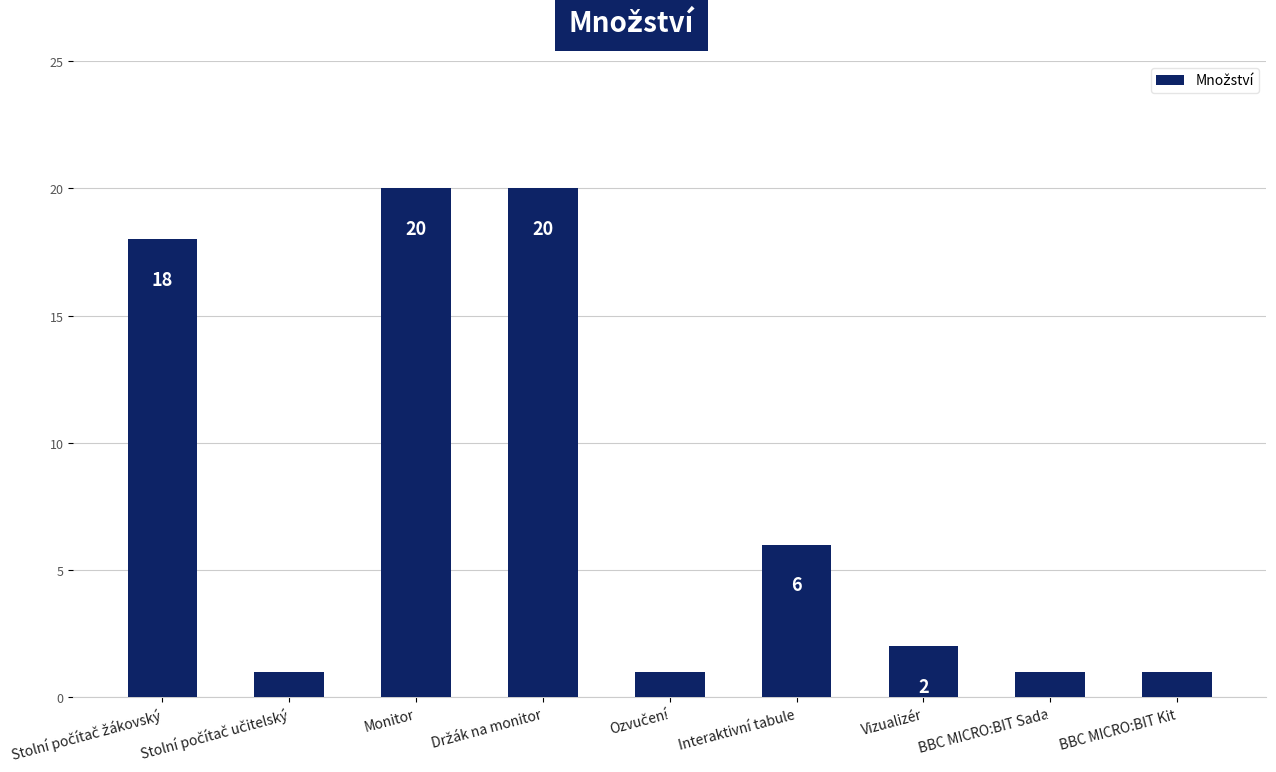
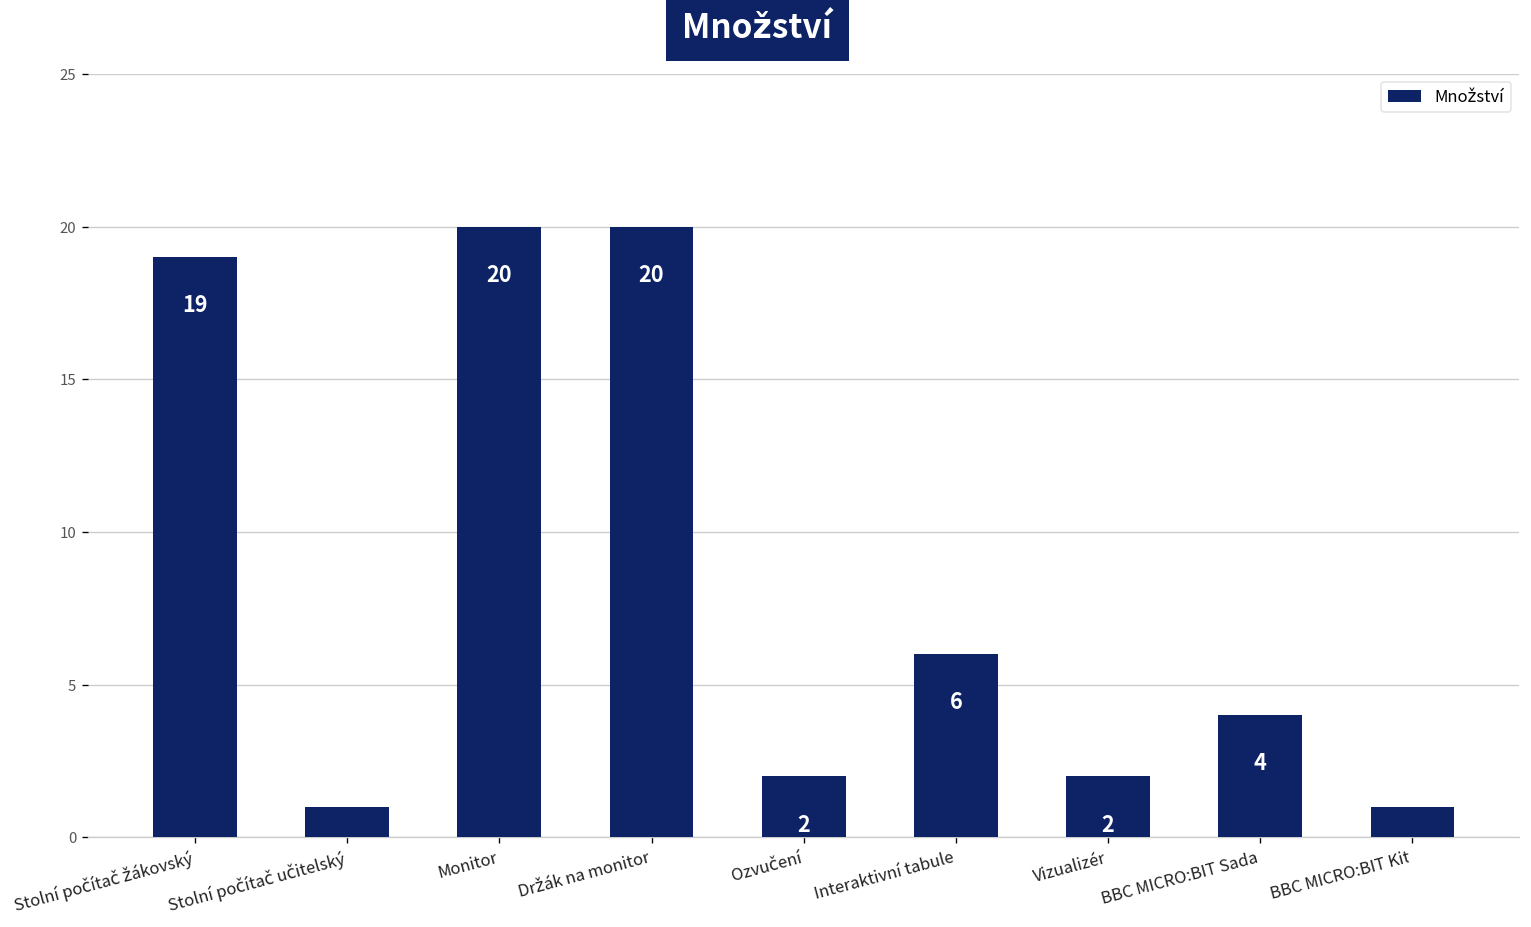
Stolní počítač žákovský: 18 -> 19
Ozvučení: 1 -> 2
BBC MICRO:BIT Sada: 1 -> 4
